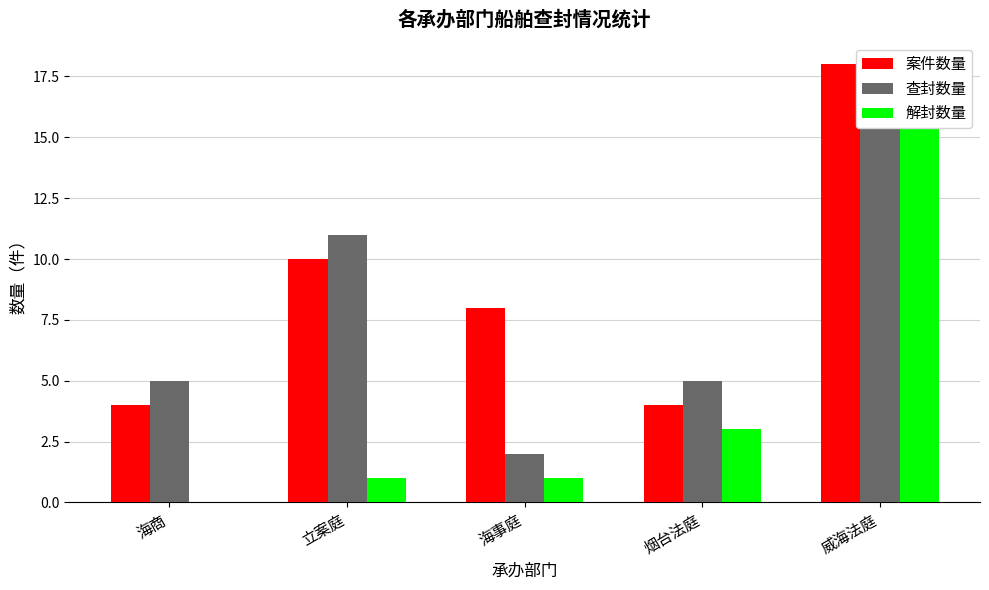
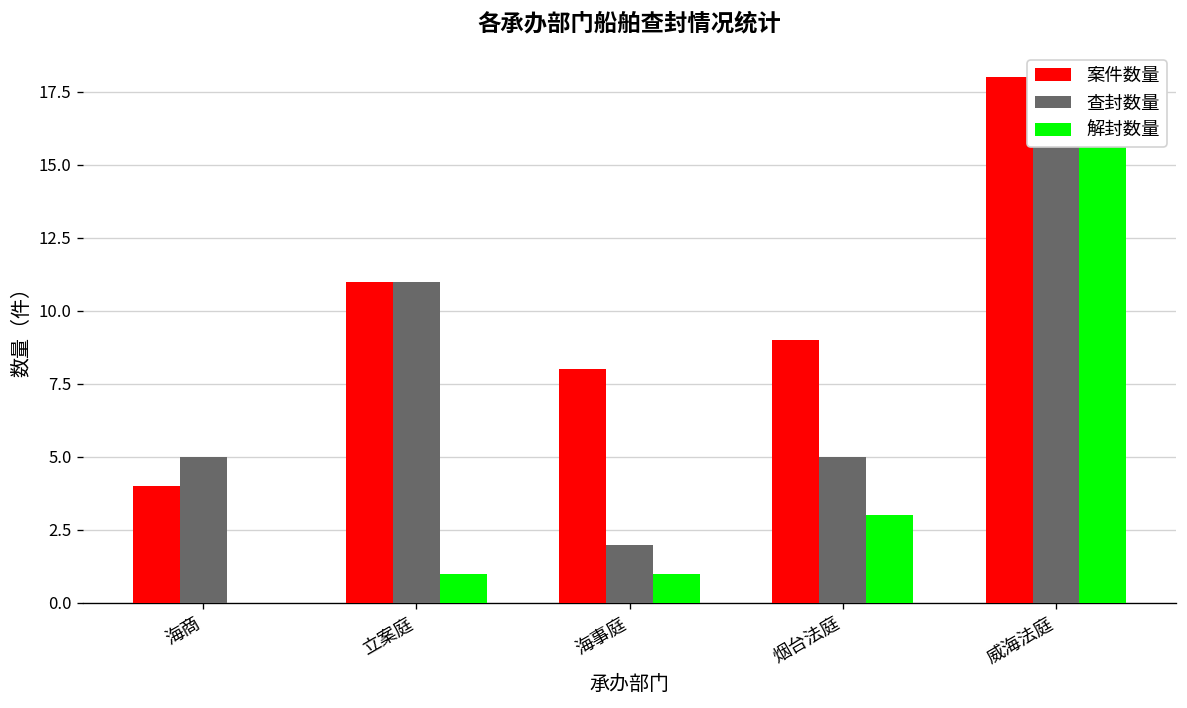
案件数量, 立案庭: 10 -> 11
案件数量, 烟台法庭: 4 -> 9
